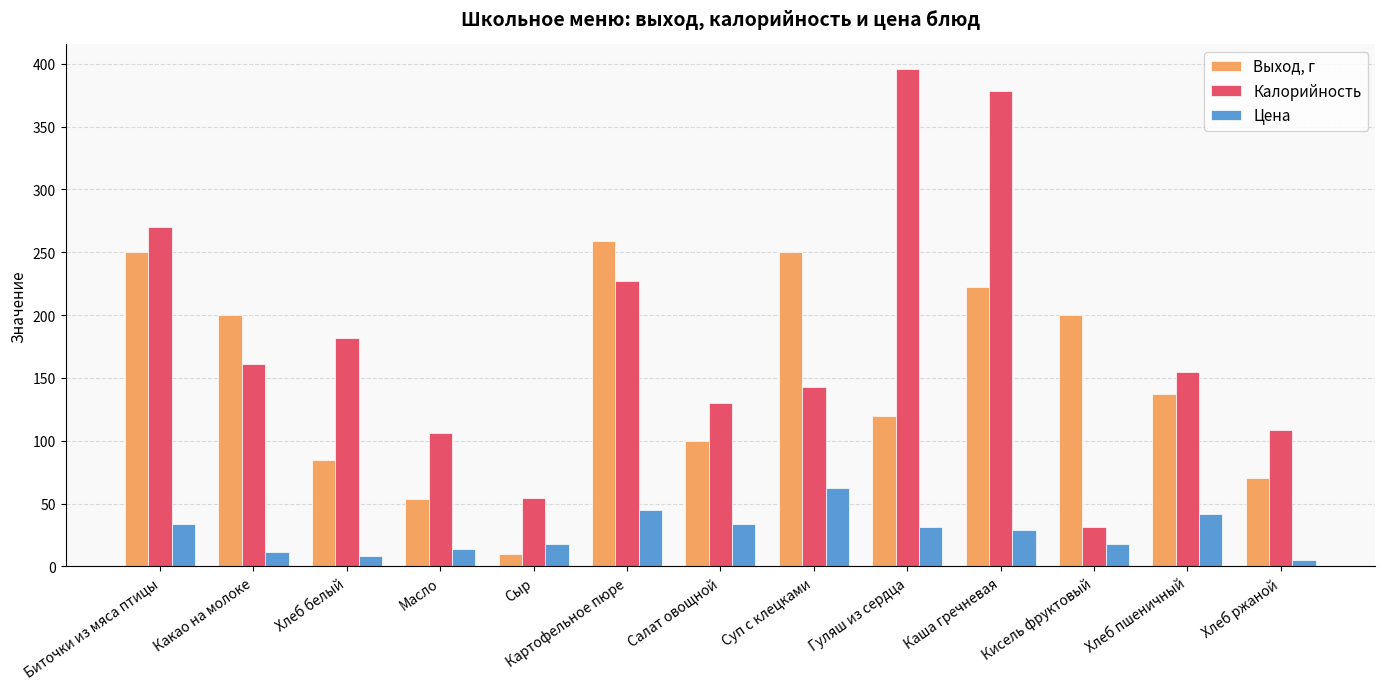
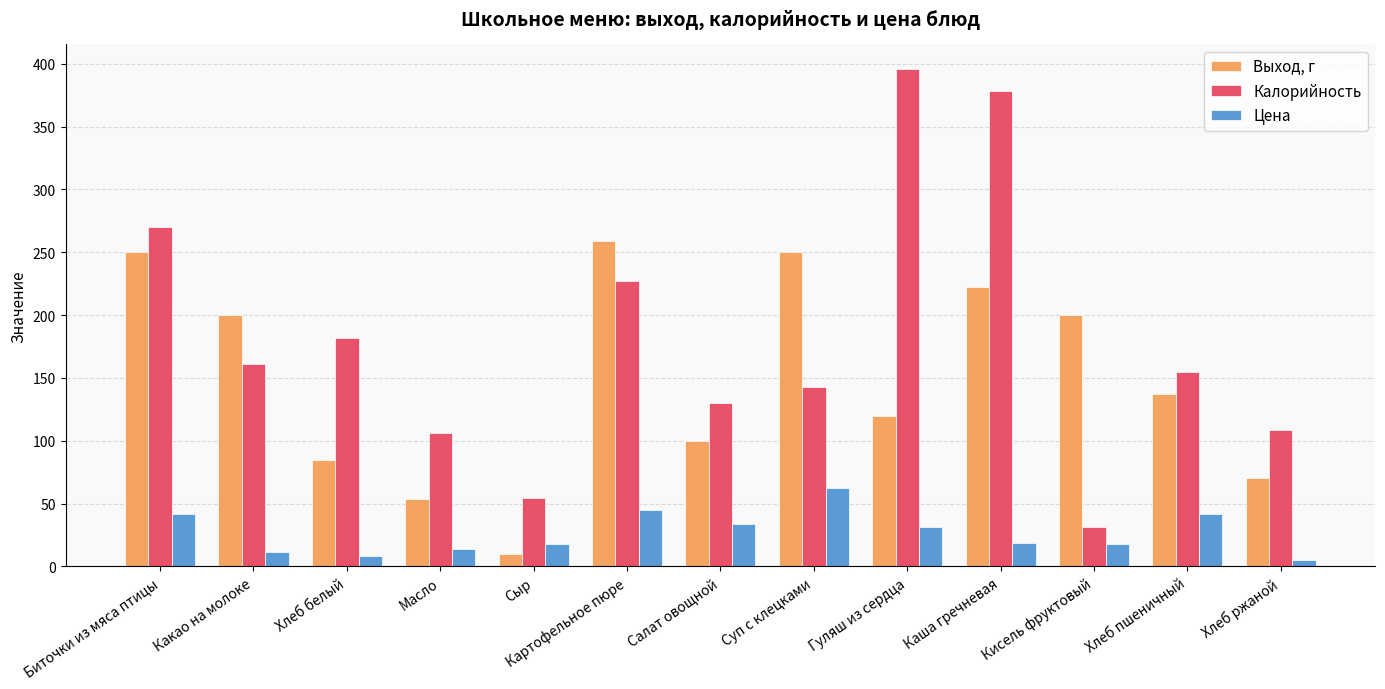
Цена, Биточки из мяса птицы: 34 -> 42
Цена, Каша гречневая: 29 -> 19
